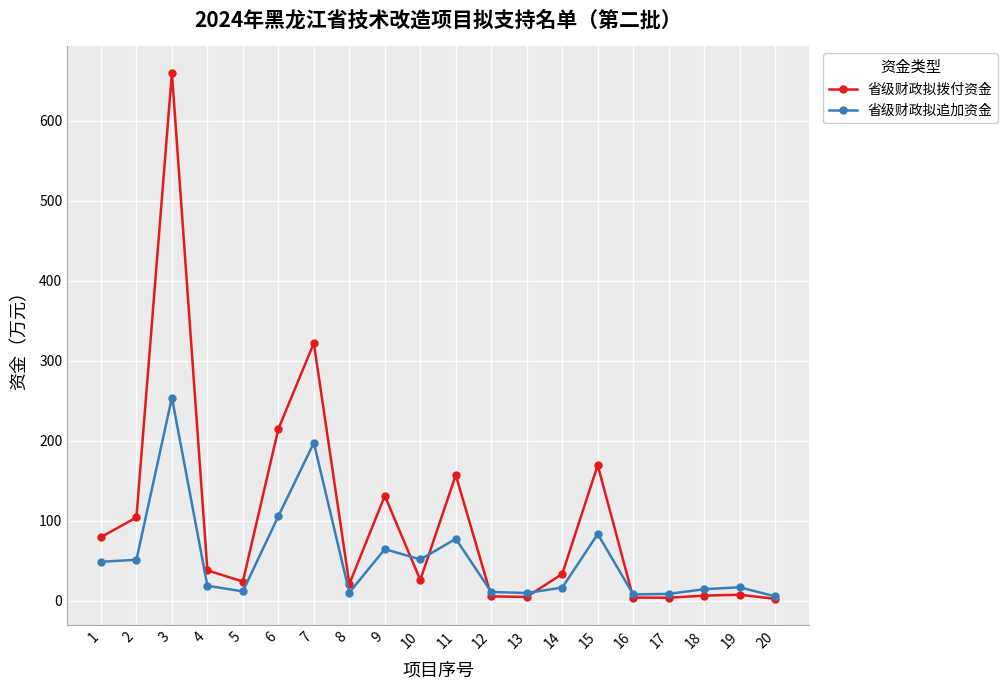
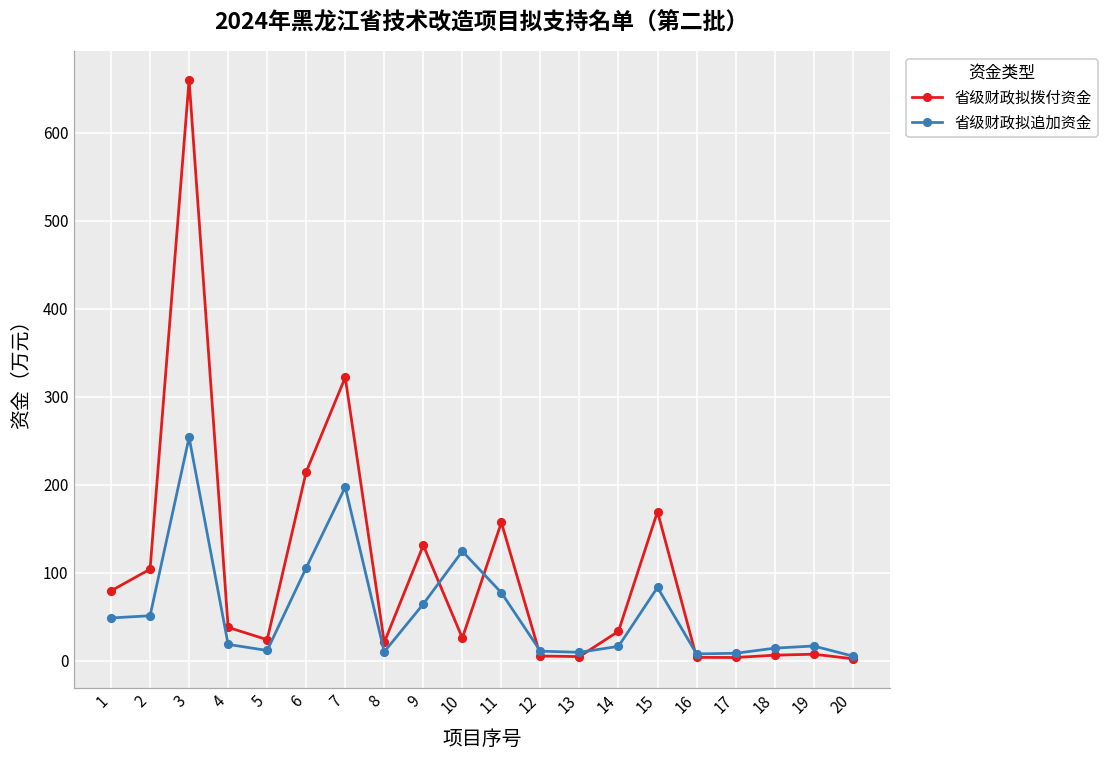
省级财政拟追加资金, 10: 50 -> 120
